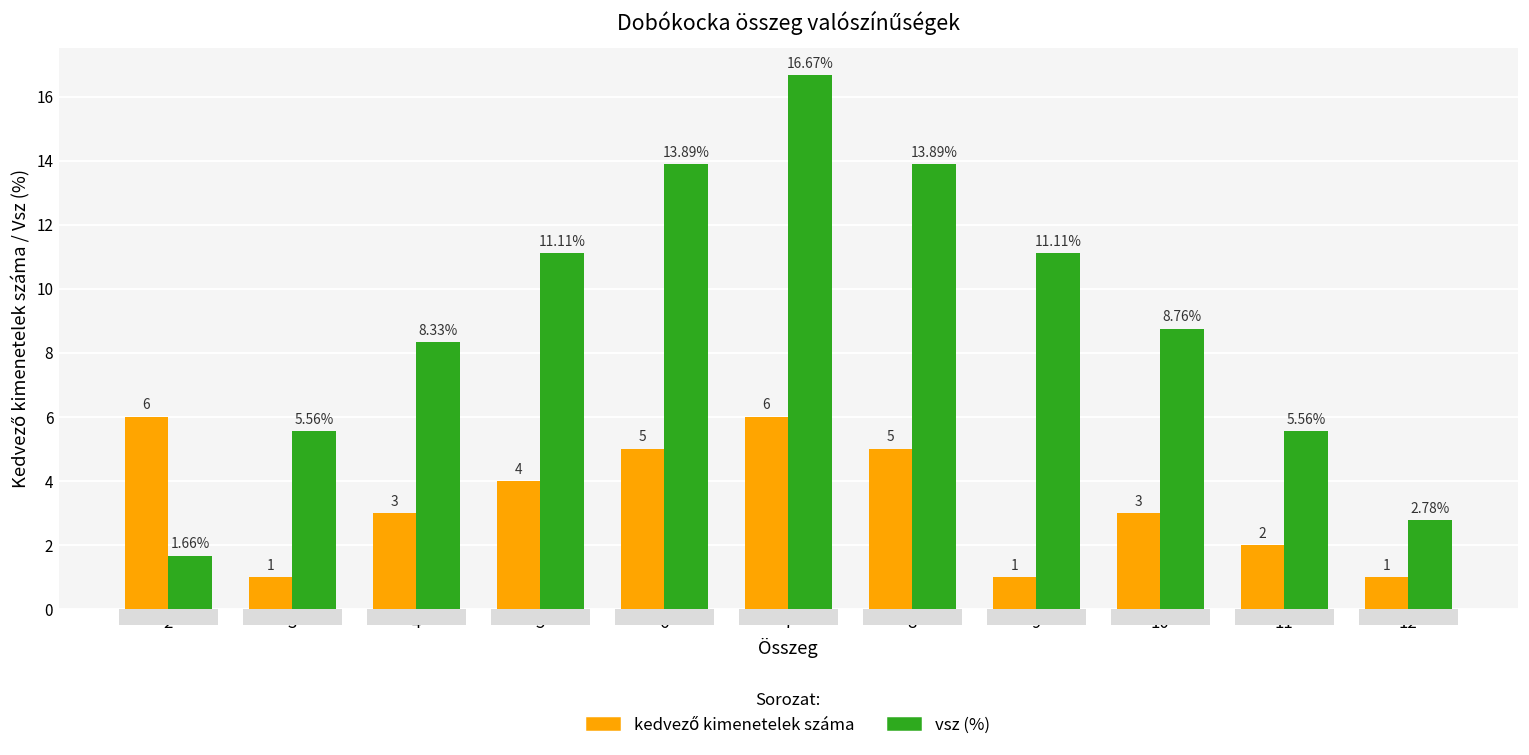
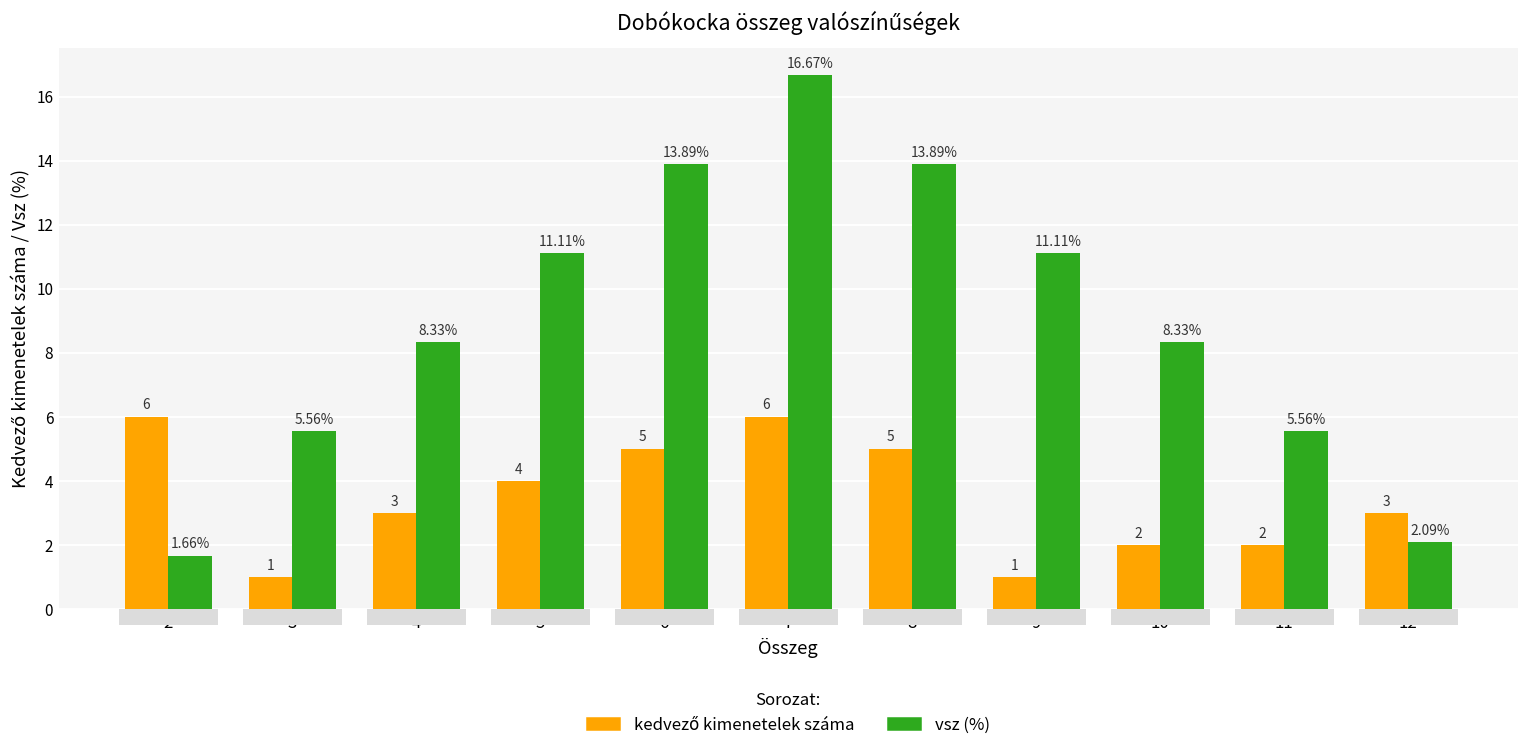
kedvező kimenetelek száma, 10: 3 -> 2
vsz (%), 10: 8.76% -> 8.33%
kedvező kimenetelek száma, 12: 1 -> 3
vsz (%), 12: 2.78% -> 2.09%
